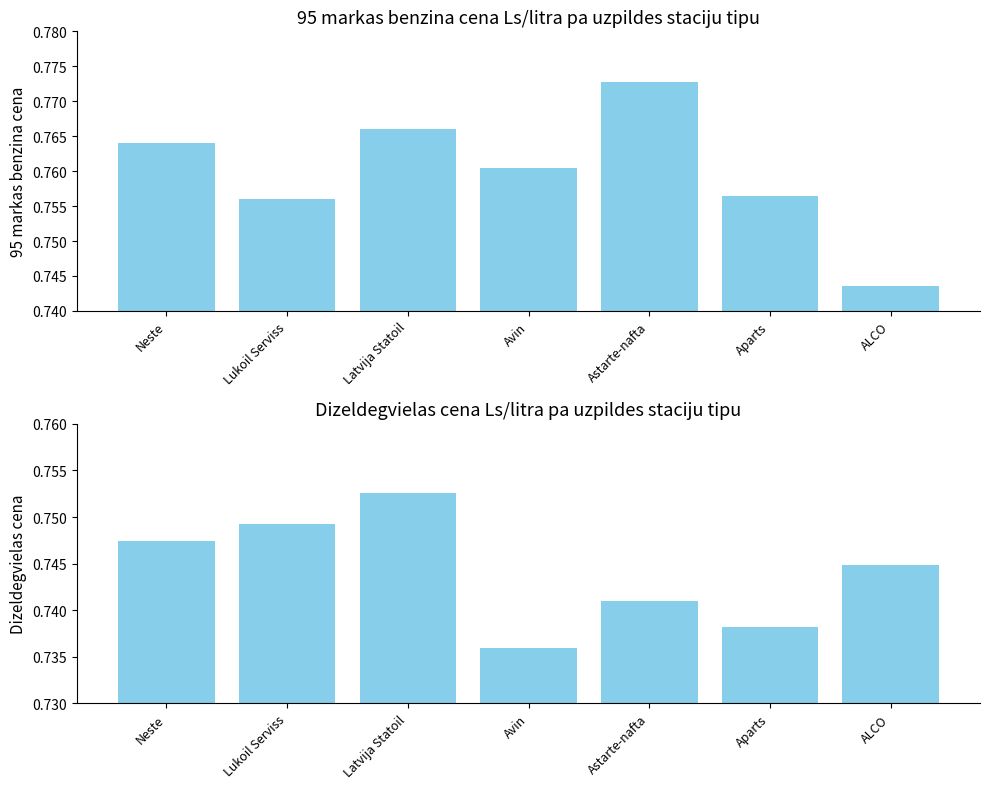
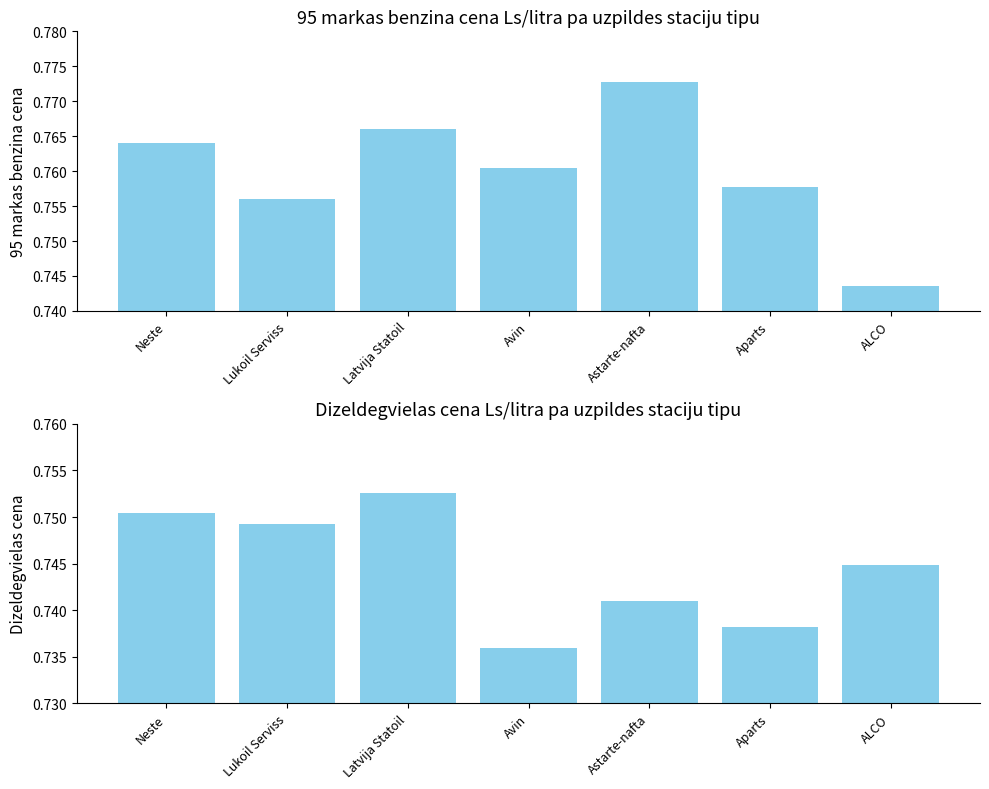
95 markas benzina cena Ls/litra pa uzpildes staciju tipu, Aparts: 0.756 -> 0.758
Dizeldegvielas cena Ls/litra pa uzpildes staciju tipu, Neste: 0.747 -> 0.750
